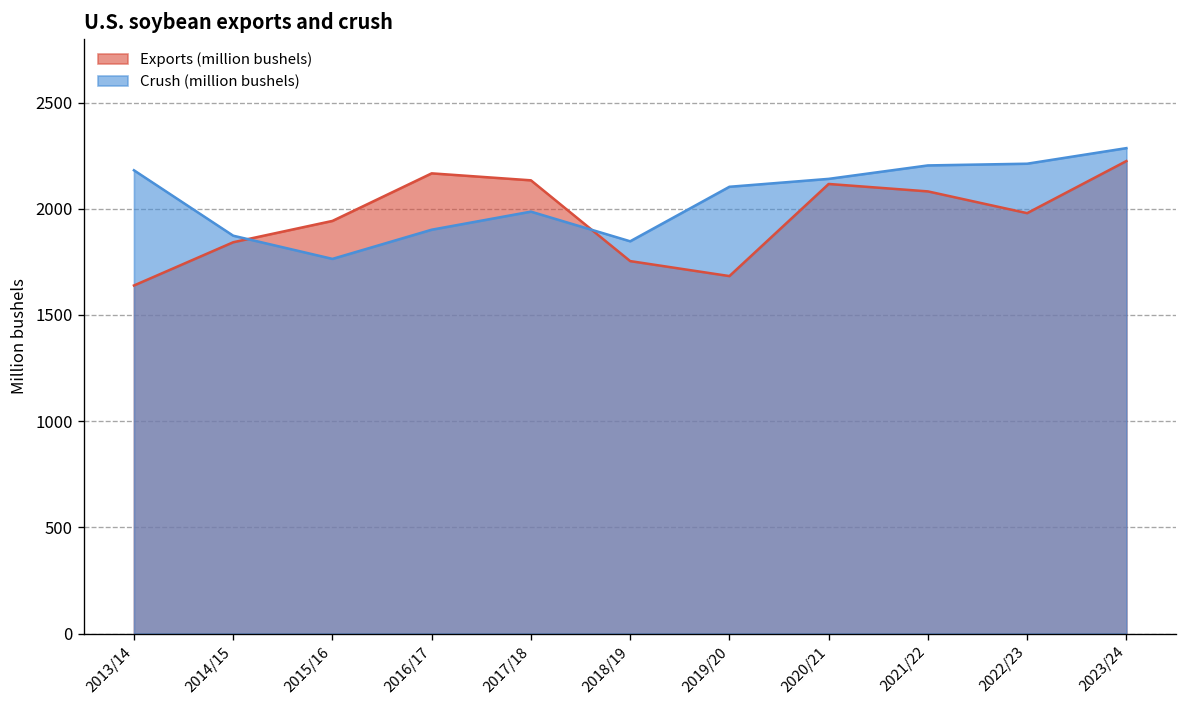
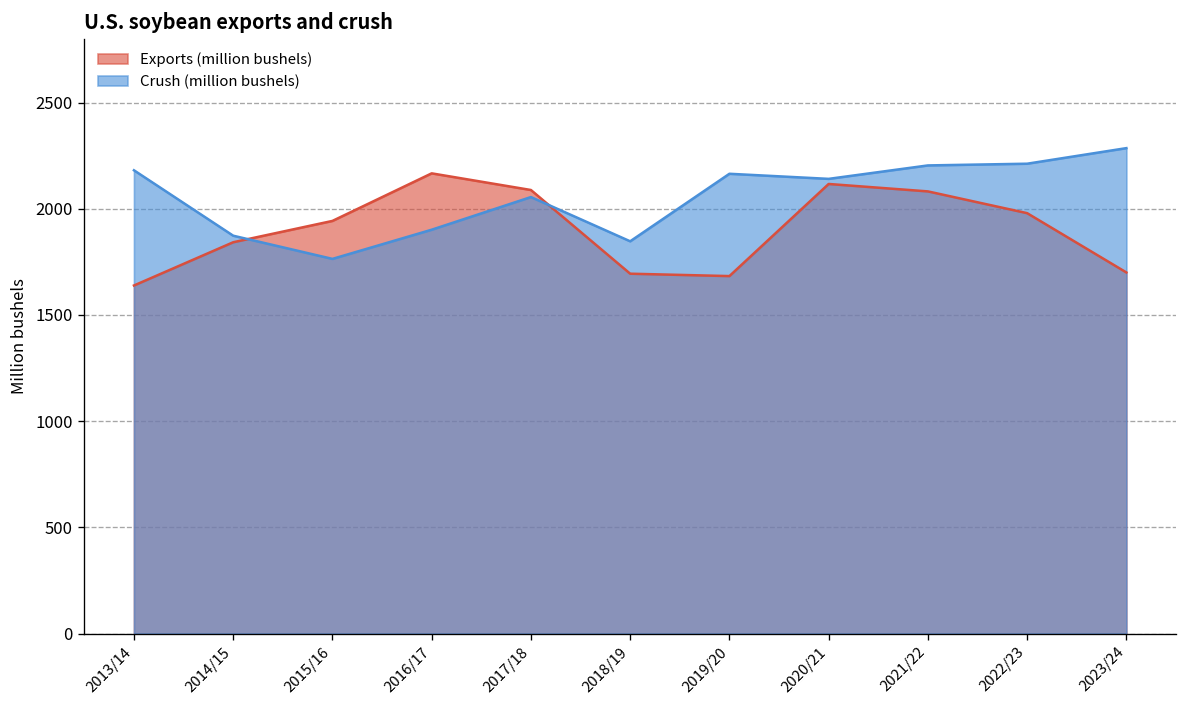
Exports (million bushels), 2017/18: 2130 -> 2090
Crush (million bushels), 2017/18: 1990 -> 2050
Exports (million bushels), 2018/19: 1750 -> 1690
Crush (million bushels), 2019/20: 2100 -> 2160
Exports (million bushels), 2023/24: 2220 -> 1700
